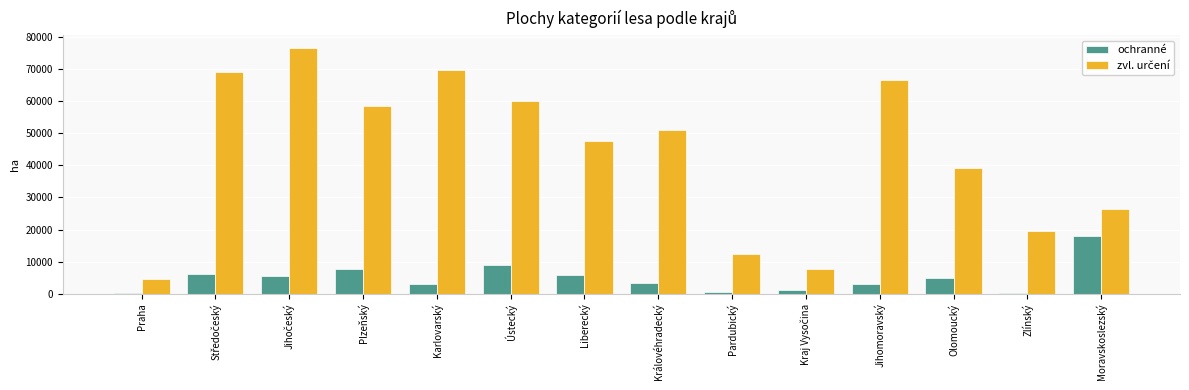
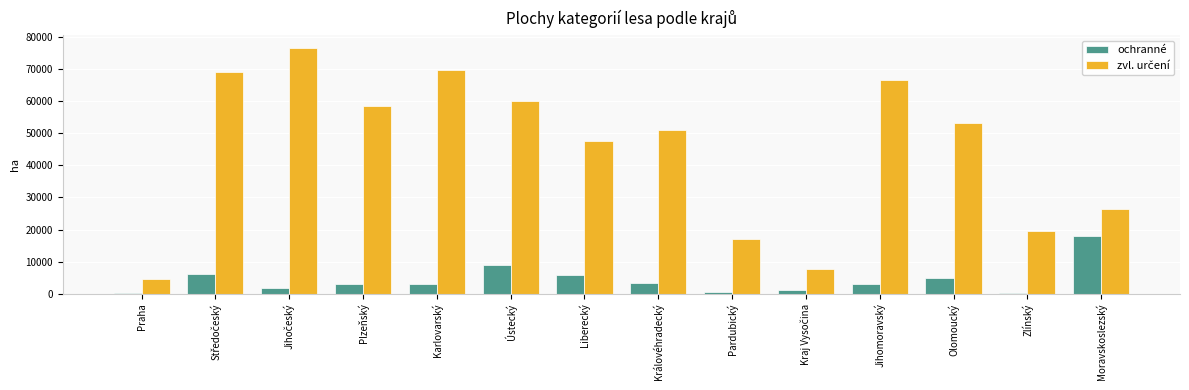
ochranné, Jihočeský: 6000 -> 2000
ochranné, Plzeňský: 8000 -> 3000
zvl. určení, Pardubický: 12000 -> 17000
zvl. určení, Olomoucký: 39000 -> 53000
